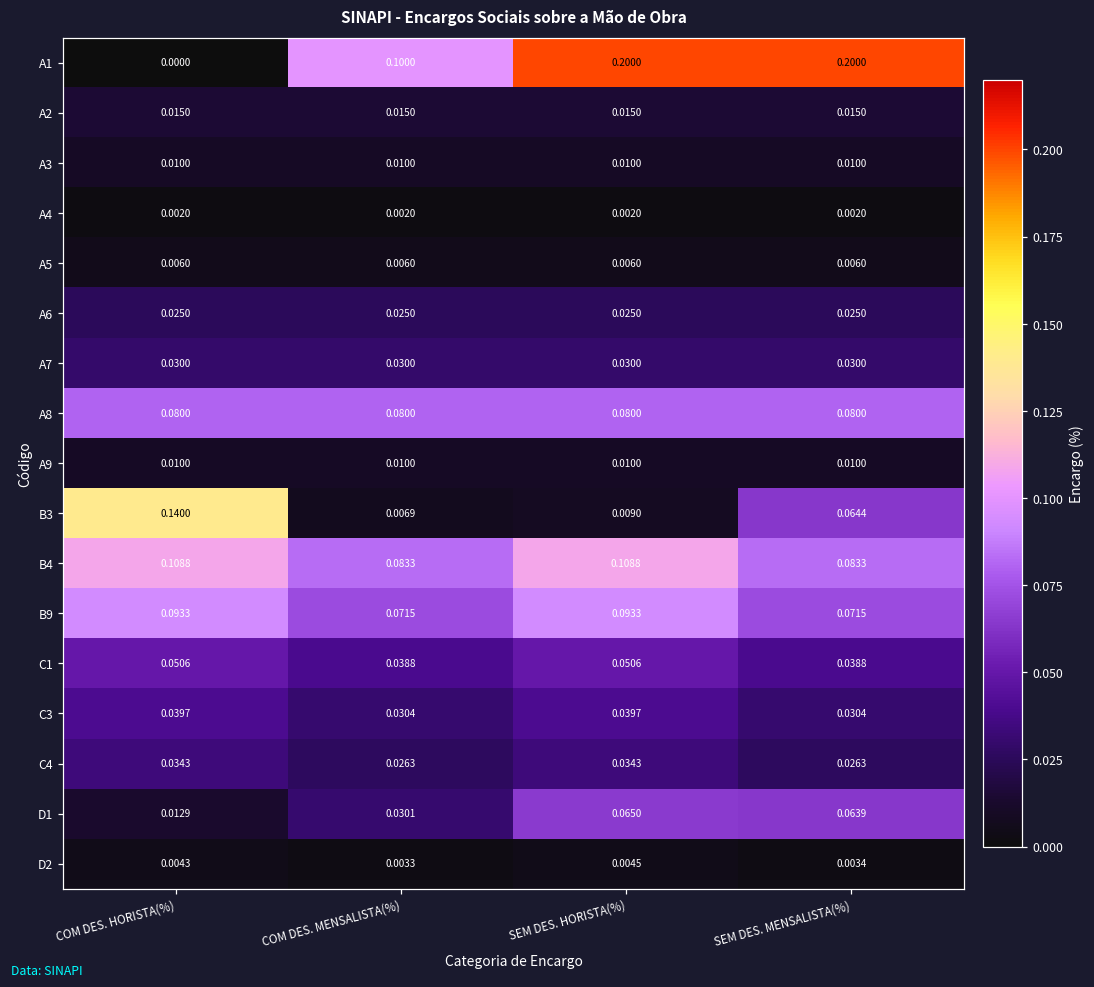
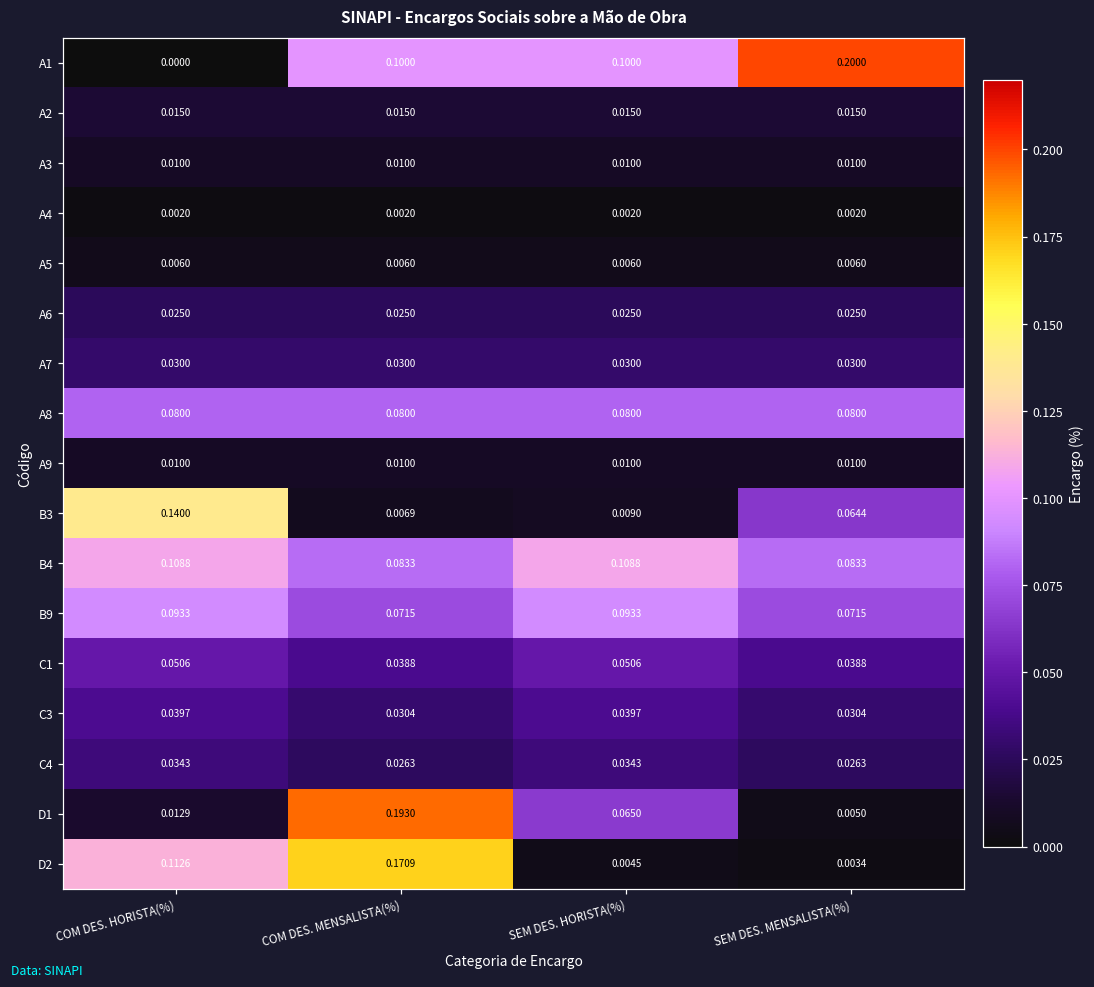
A1, SEM DES. HORISTA(%): 0.2000 -> 0.1000
D1, COM DES. MENSALISTA(%): 0.0301 -> 0.1930
D1, SEM DES. MENSALISTA(%): 0.0639 -> 0.0050
D2, COM DES. HORISTA(%): 0.0043 -> 0.1126
D2, COM DES. MENSALISTA(%): 0.0033 -> 0.1709
